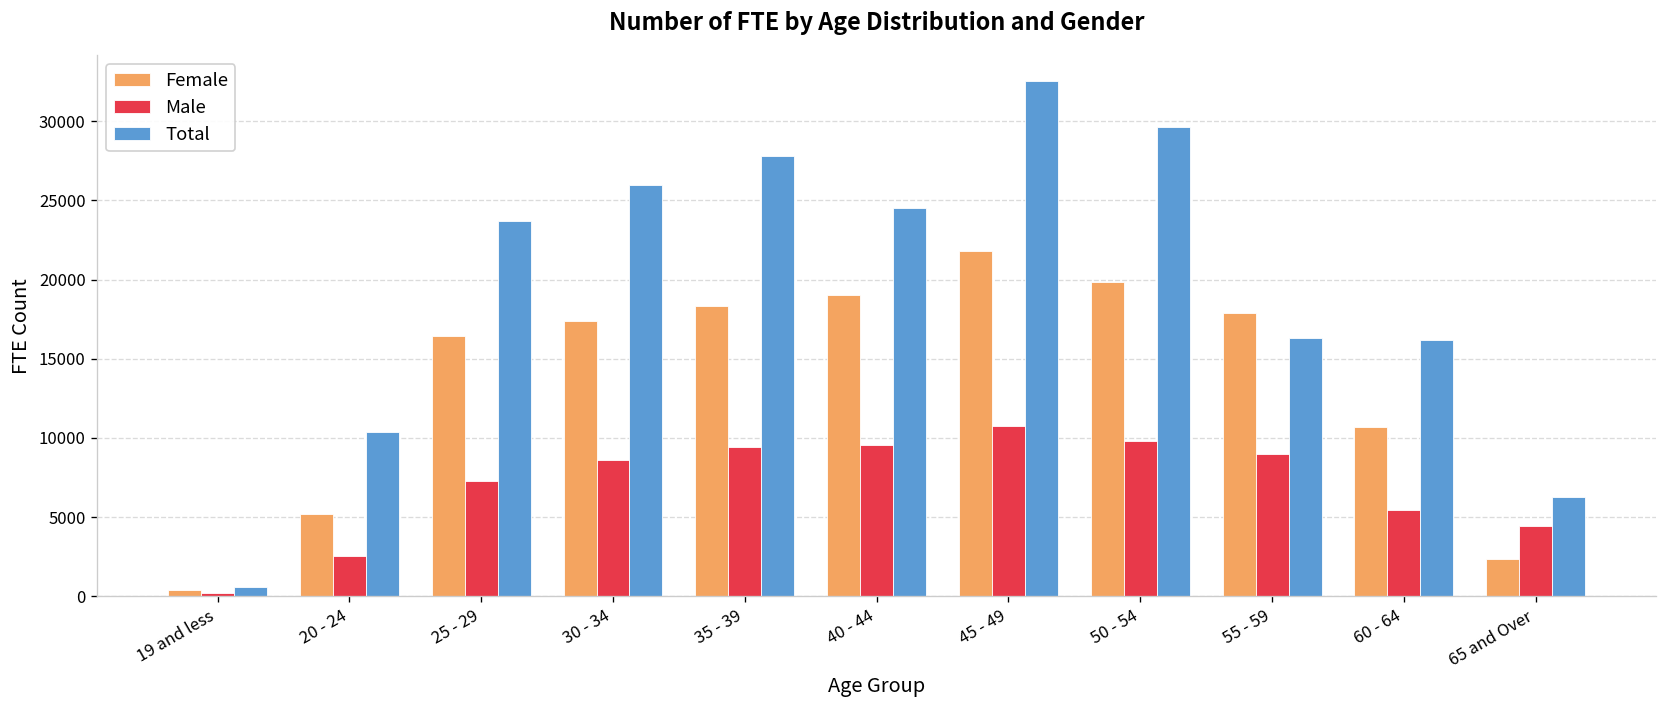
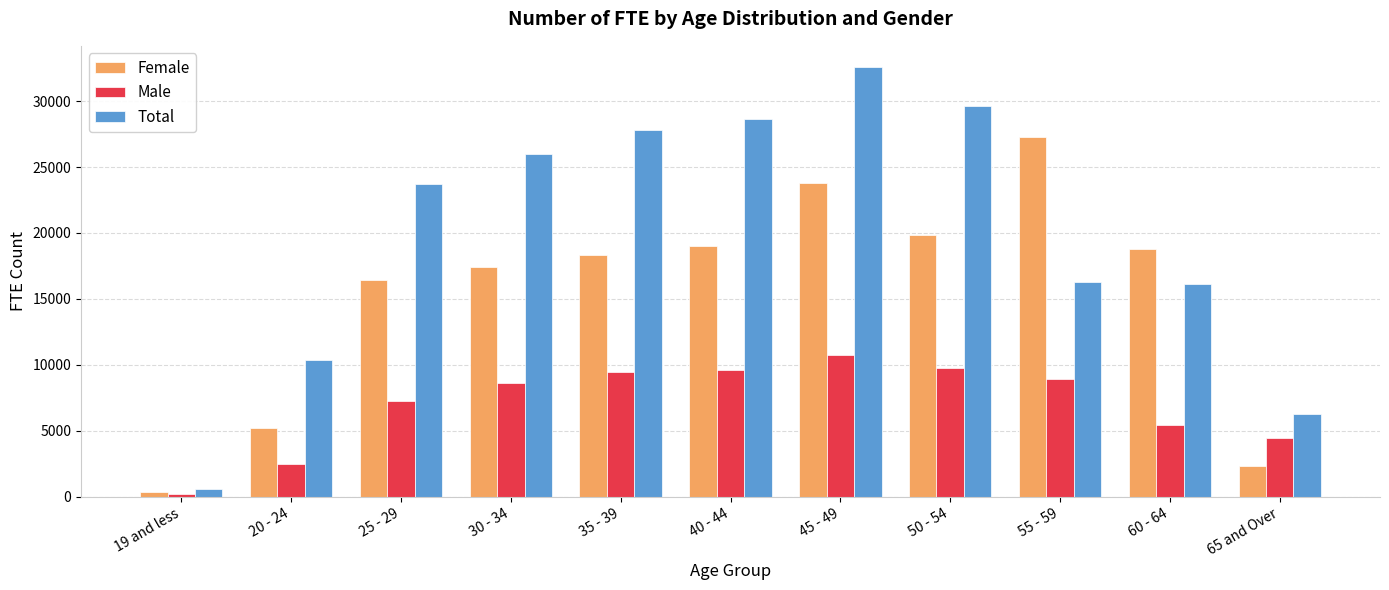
Total, 40 - 44: 24500 -> 28600
Female, 45 - 49: 21800 -> 23800
Female, 55 - 59: 17900 -> 27300
Female, 60 - 64: 10700 -> 18800
